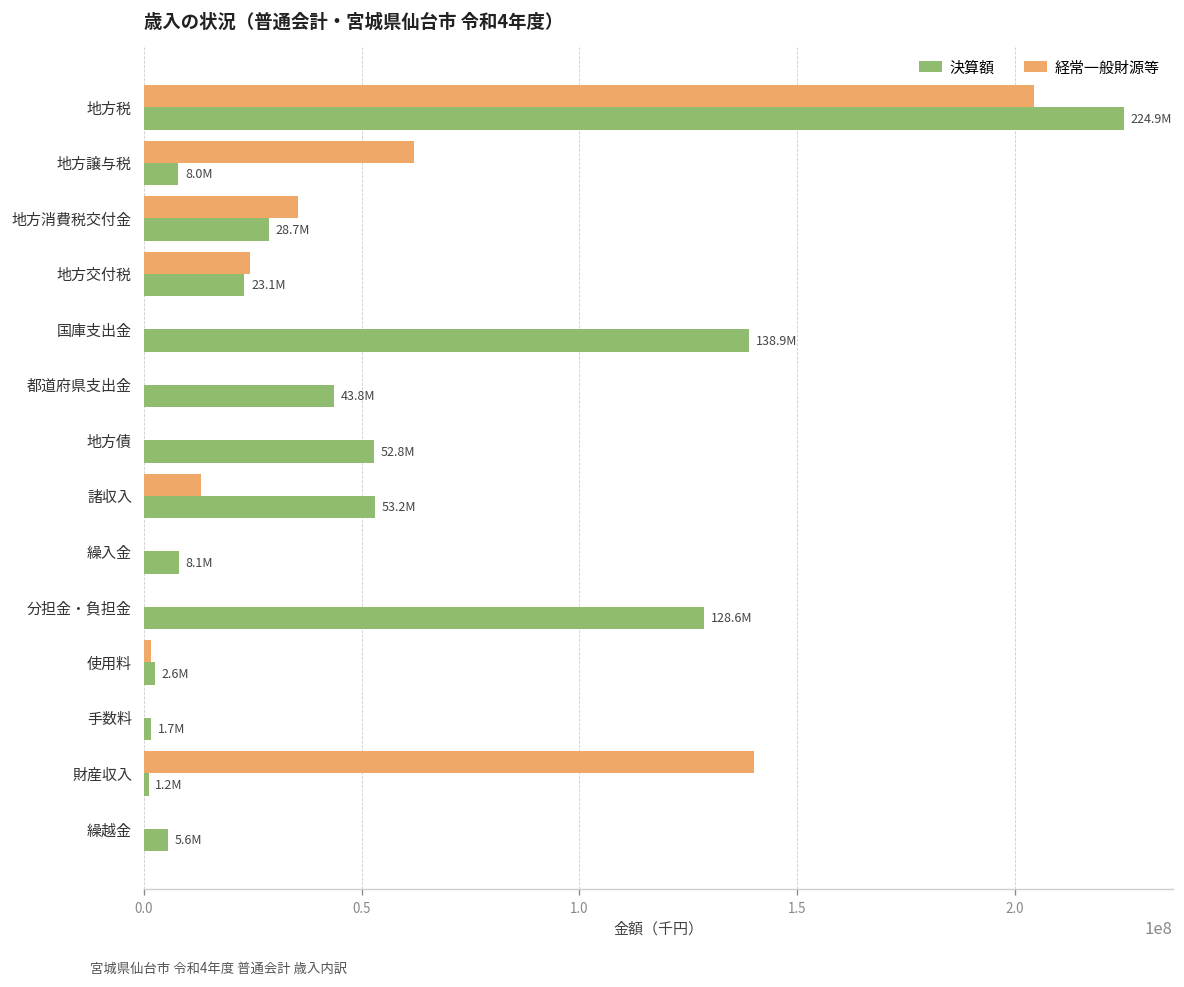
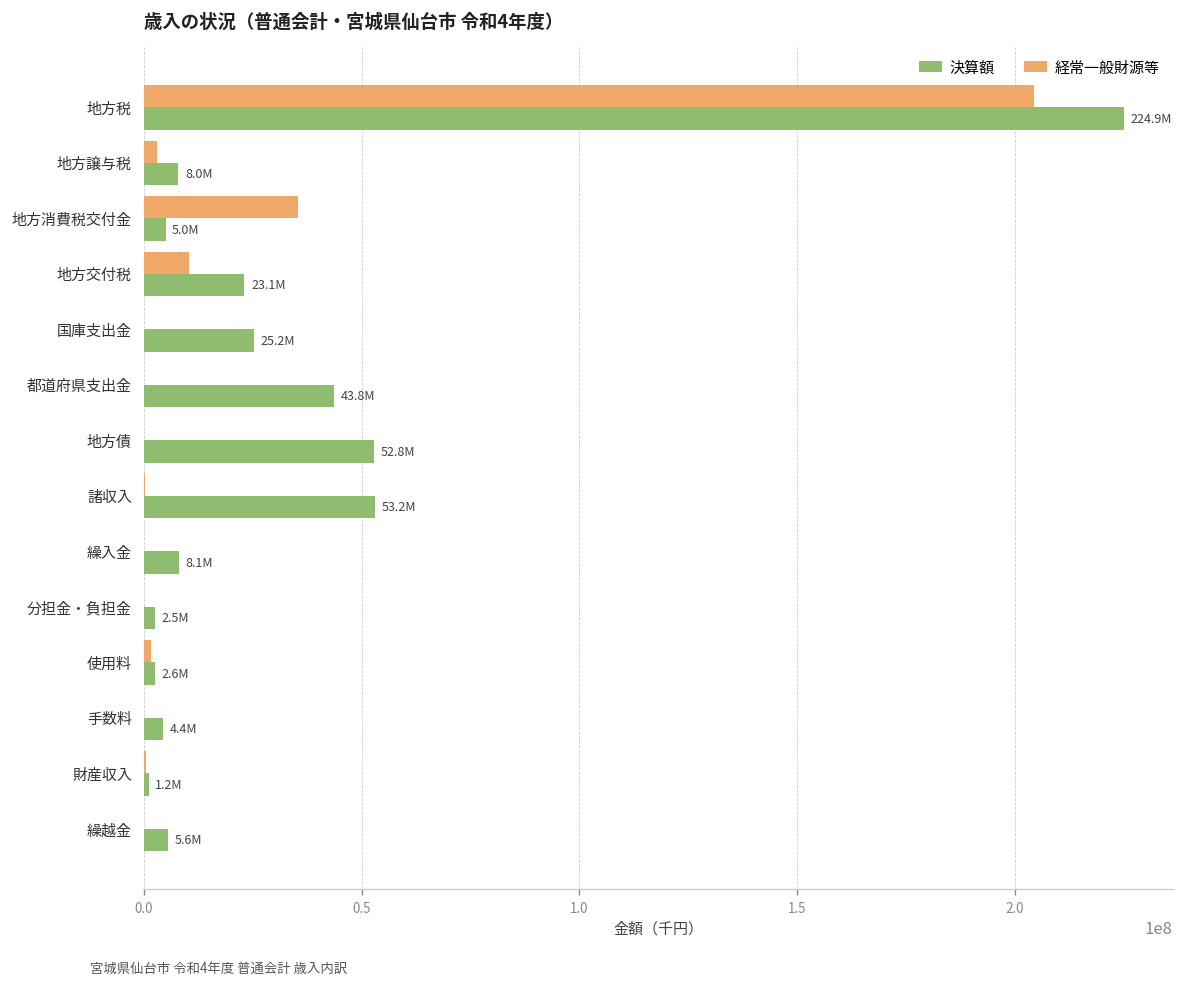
経常一般財源等, 地方譲与税: 62000000 -> 3000000
決算額, 地方消費税交付金: 28.7M -> 5.0M
経常一般財源等, 地方交付税: 24000000 -> 10000000
決算額, 国庫支出金: 138.9M -> 25.2M
経常一般財源等, 諸収入: 13000000 -> 0
決算額, 分担金・負担金: 128.6M -> 2.5M
決算額, 手数料: 1.7M -> 4.4M
経常一般財源等, 財産収入: 140000000 -> 1000000
